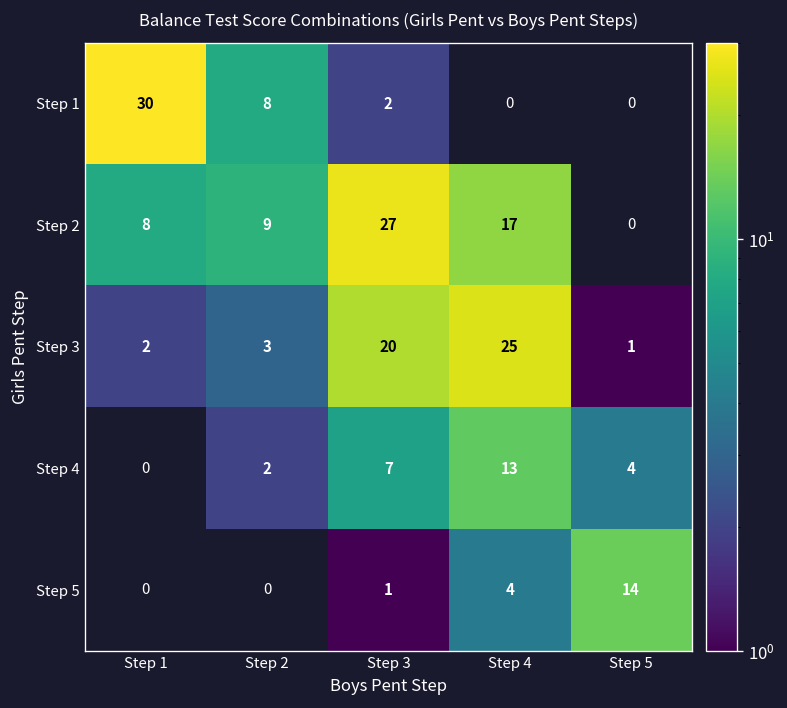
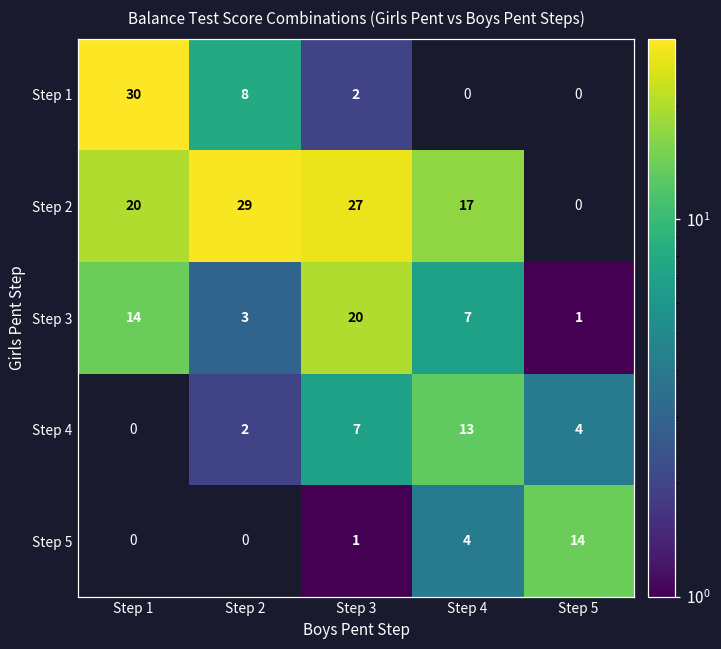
Step 2, Step 1: 8 -> 20
Step 2, Step 2: 9 -> 29
Step 3, Step 1: 2 -> 14
Step 3, Step 4: 25 -> 7
